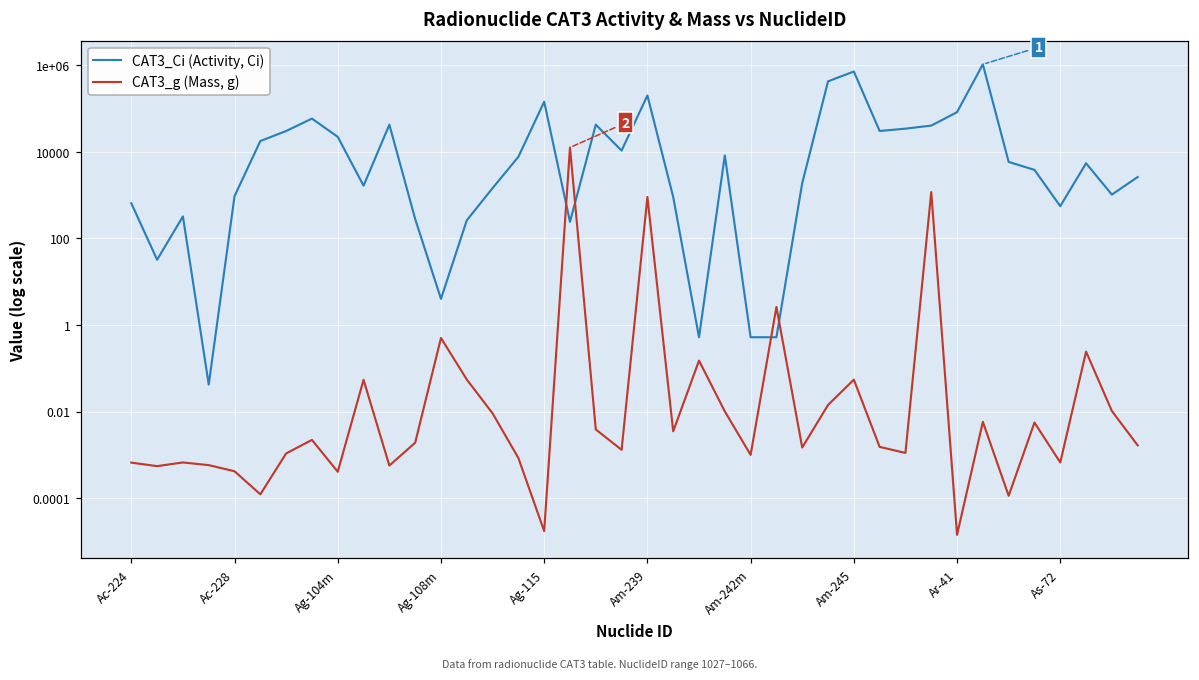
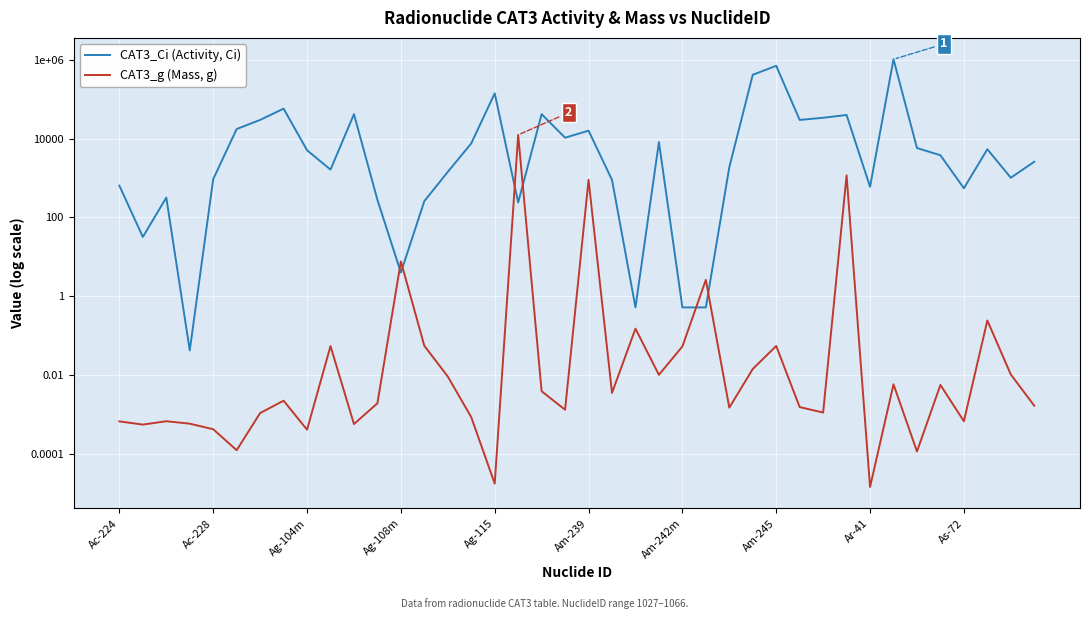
CAT3_Ci (Activity, Ci), Ag-104m: 20000 -> 5000
CAT3_g (Mass, g), Ag-108m: 0.5 -> 8
CAT3_Ci (Activity, Ci), Am-239: 200000 -> 16000
CAT3_g (Mass, g), Am-242m: 0.001 -> 0.05
CAT3_Ci (Activity, Ci), Ar-41: 80000 -> 600
